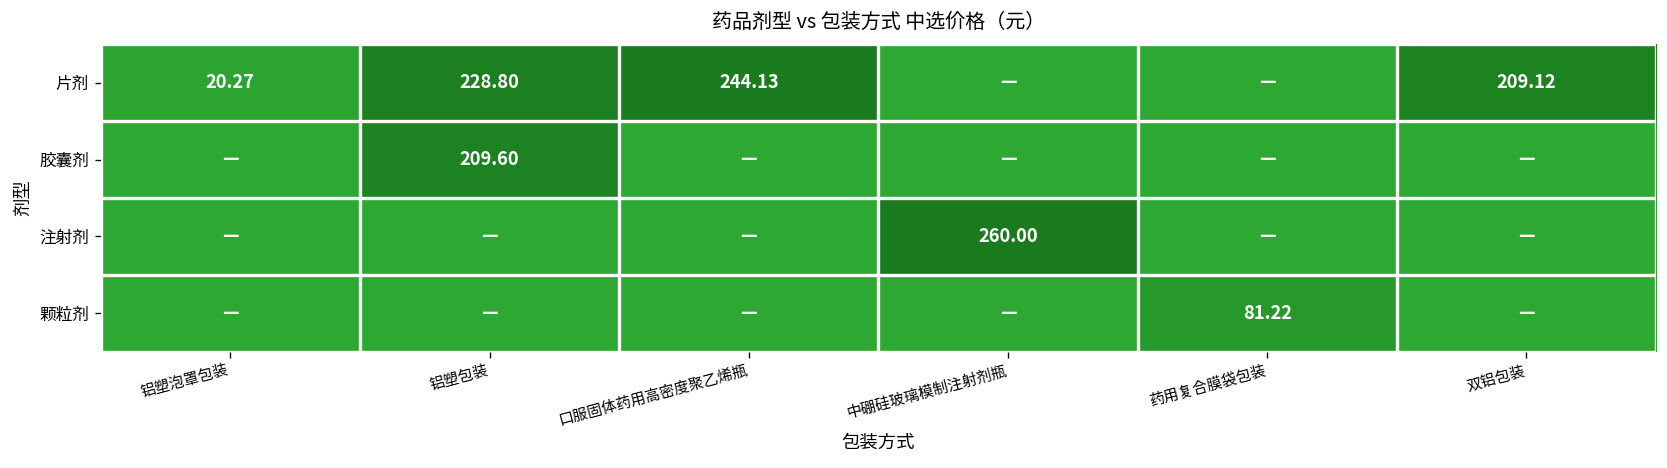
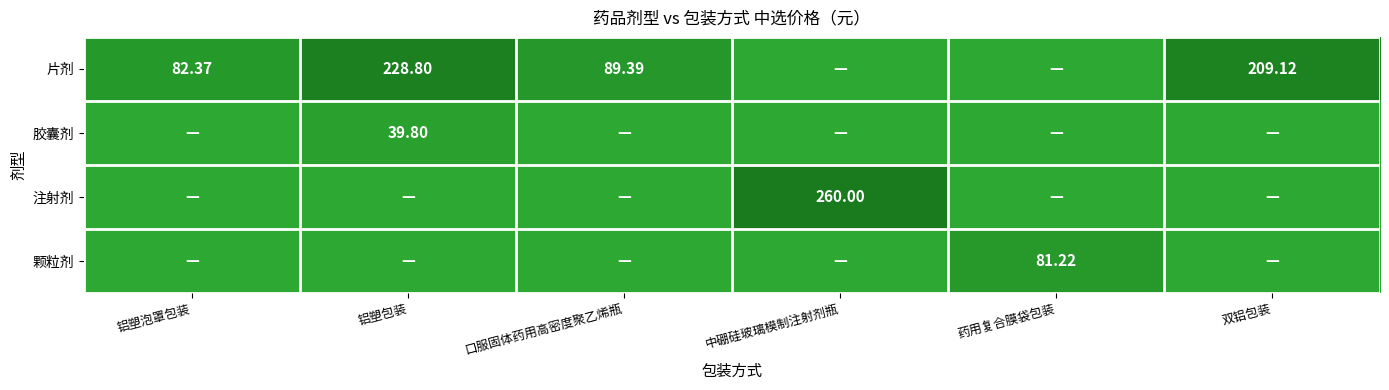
片剂, 铝塑泡罩包装: 20.27 -> 82.37
片剂, 口服固体药用高密度聚乙烯瓶: 244.13 -> 89.39
胶囊剂, 铝塑包装: 209.60 -> 39.80
